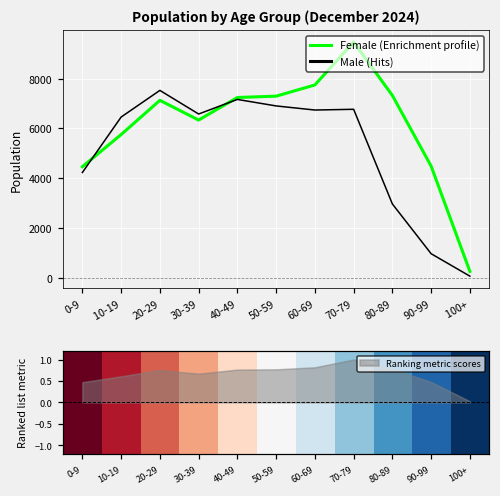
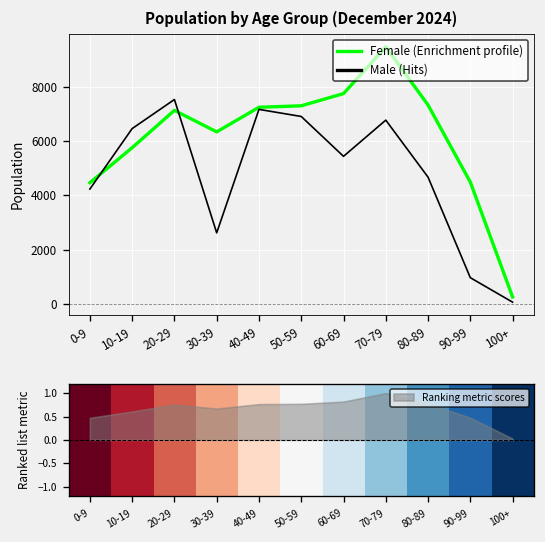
Population by Age Group (December 2024), Male (Hits), 30-39: 6600 -> 2600
Population by Age Group (December 2024), Male (Hits), 60-69: 6700 -> 5400
Population by Age Group (December 2024), Male (Hits), 80-89: 3000 -> 4700
